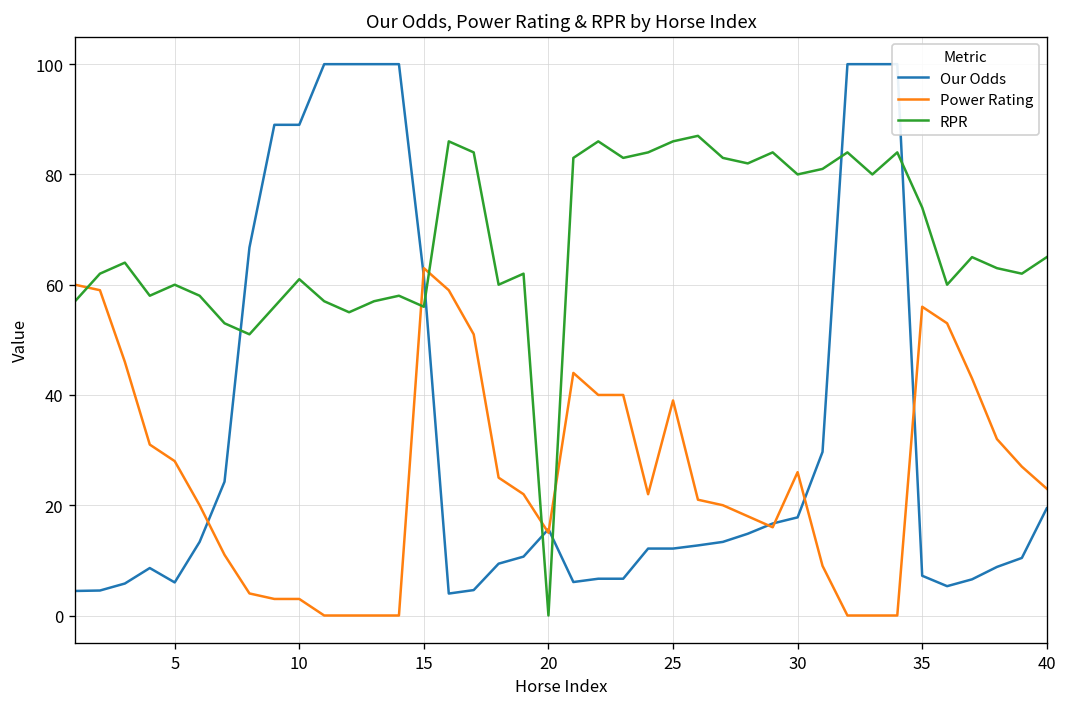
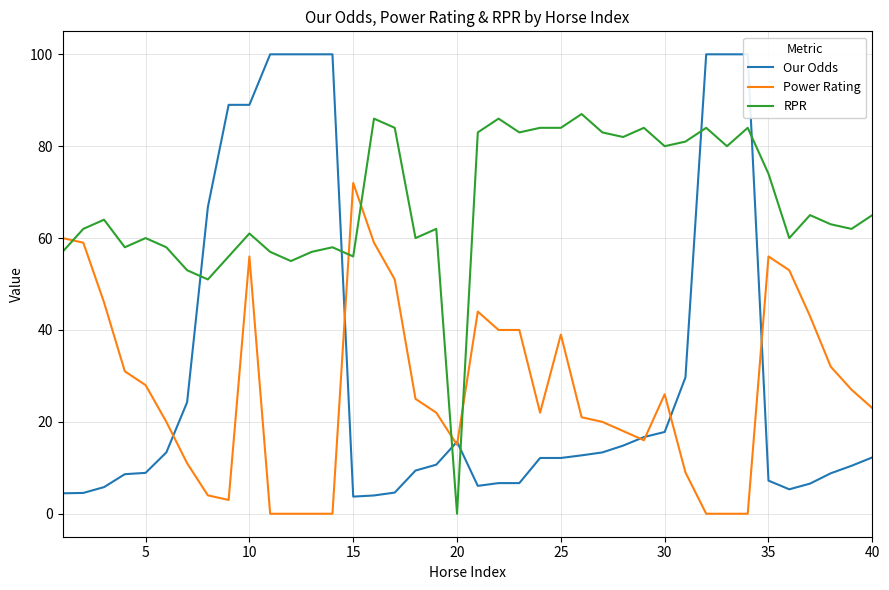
Our Odds, 5: 6 -> 9
Power Rating, 10: 3 -> 56
Our Odds, 15: 61 -> 4
Power Rating, 15: 63 -> 72
RPR, 25: 86 -> 84
Our Odds, 40: 19 -> 12
